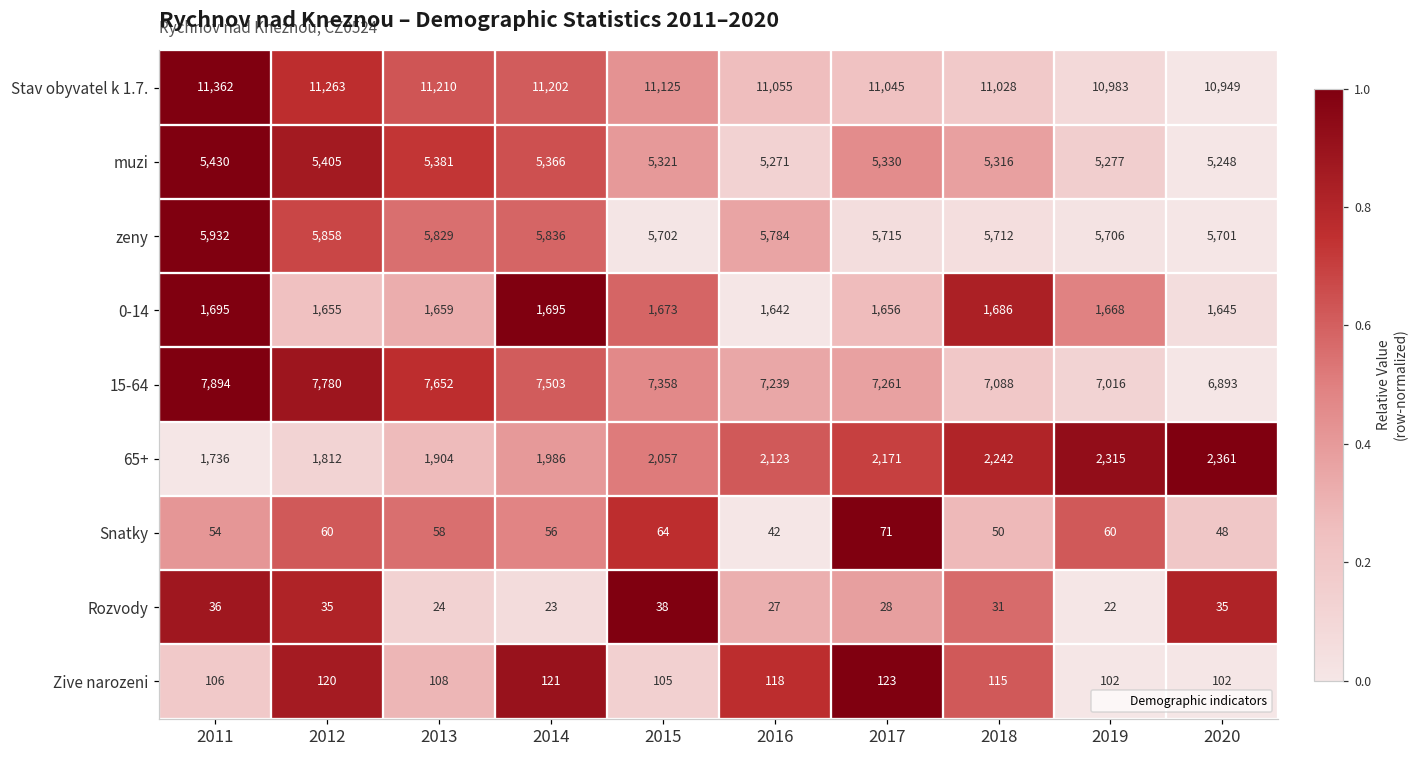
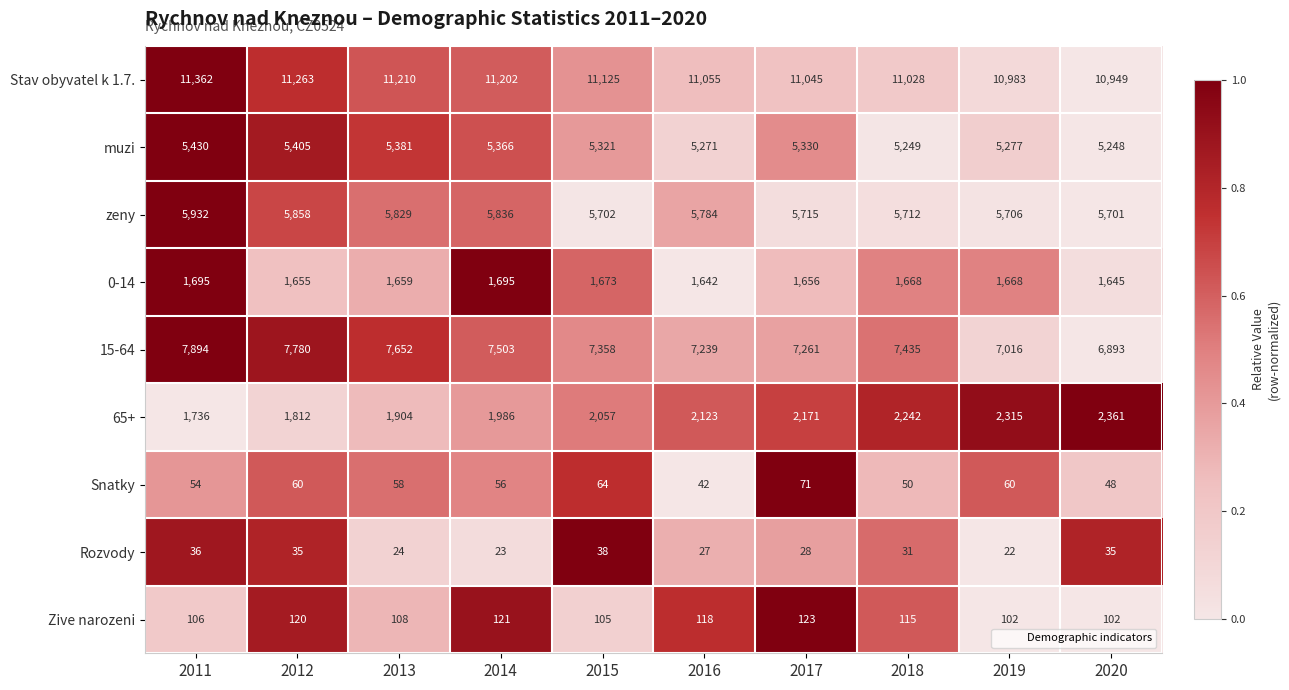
muzi, 2018: 5,316 -> 5,249
0-14, 2018: 1,686 -> 1,668
15-64, 2018: 7,088 -> 7,435
